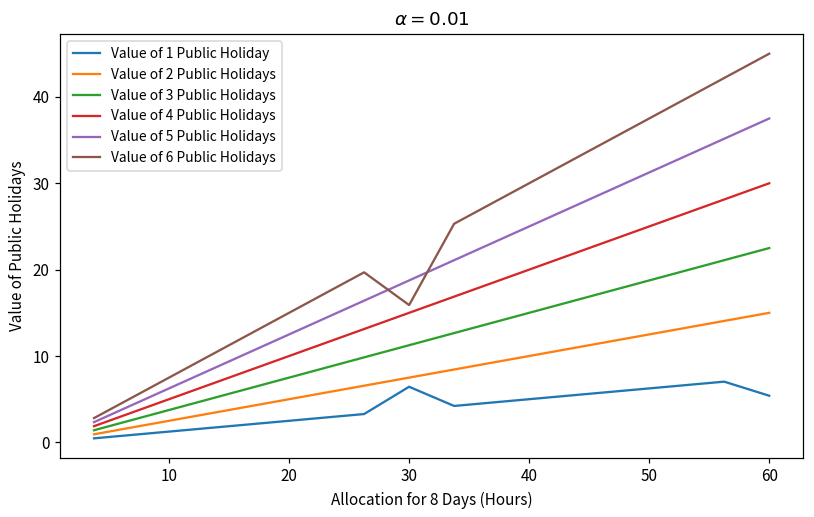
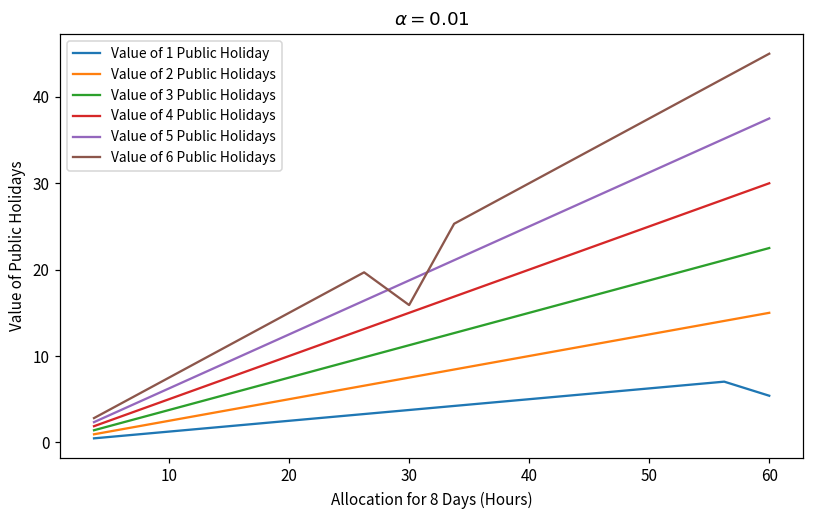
Value of 1 Public Holiday, 30: 6 -> 4
